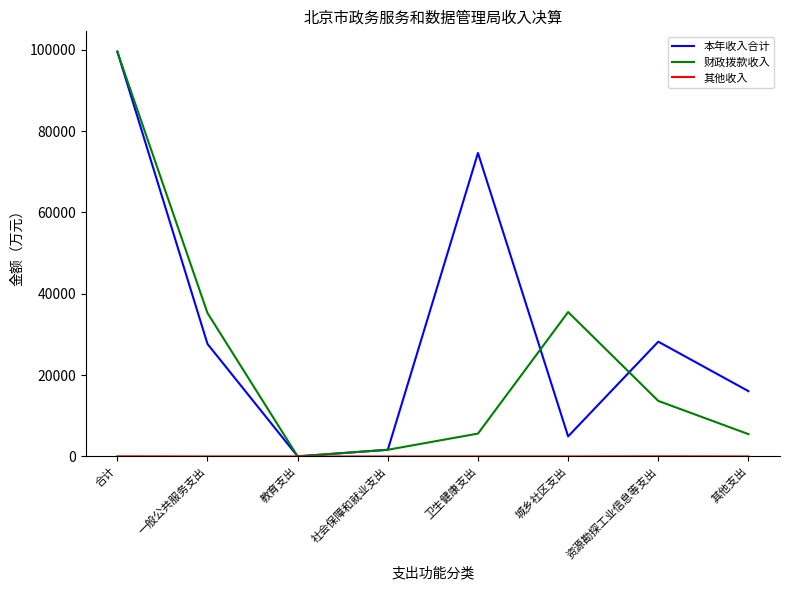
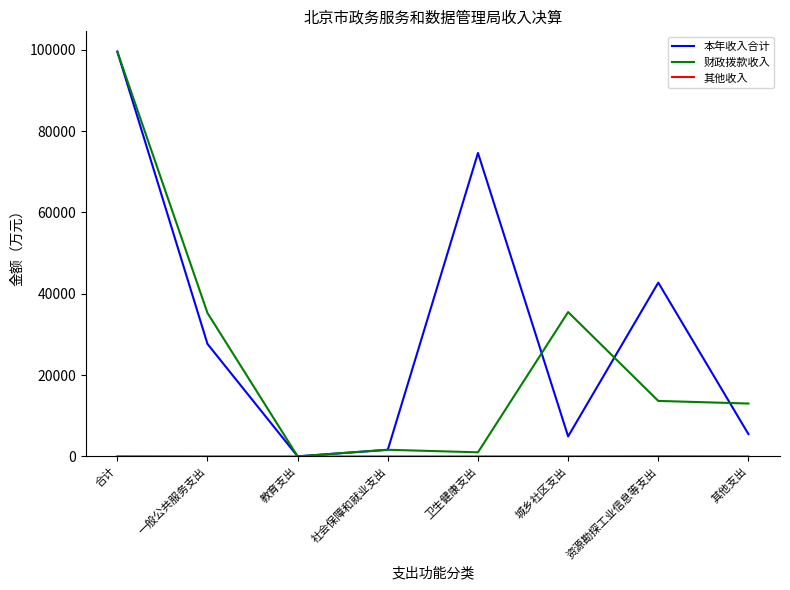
财政拨款收入, 卫生健康支出: 6000 -> 1000
本年收入合计, 资源勘探工业信息等支出: 28000 -> 43000
本年收入合计, 其他支出: 16000 -> 5000
财政拨款收入, 其他支出: 5000 -> 13000
